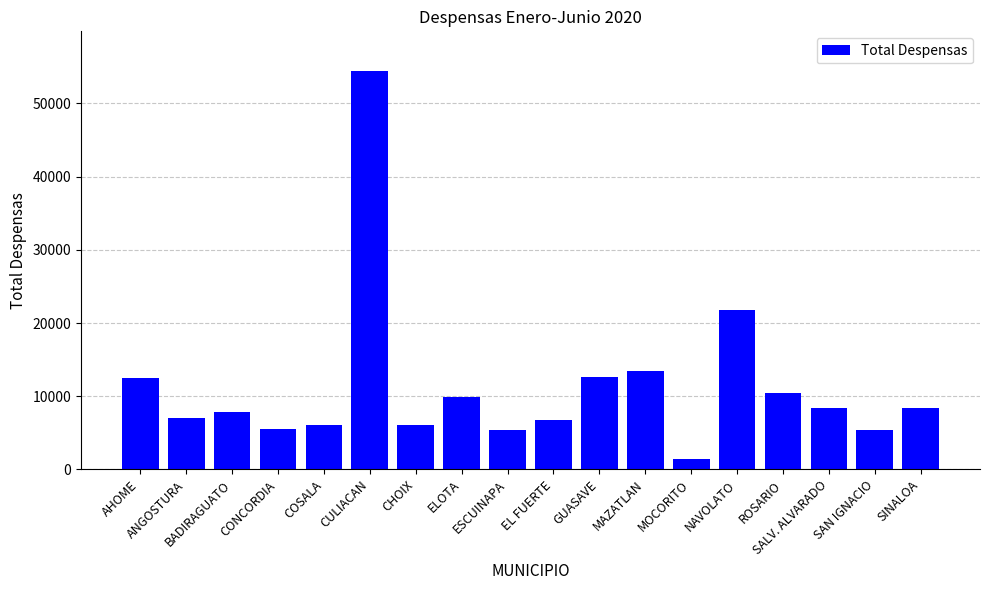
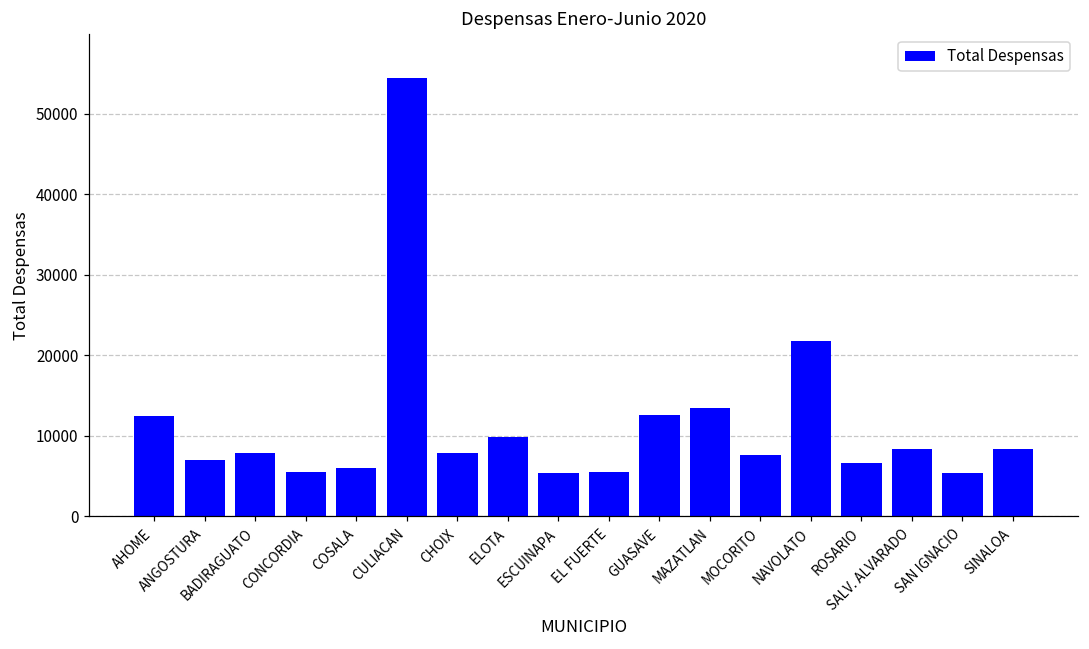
CHOIX: 6000 -> 8000
EL FUERTE: 7000 -> 5000
MOCORITO: 1000 -> 8000
ROSARIO: 10000 -> 7000
